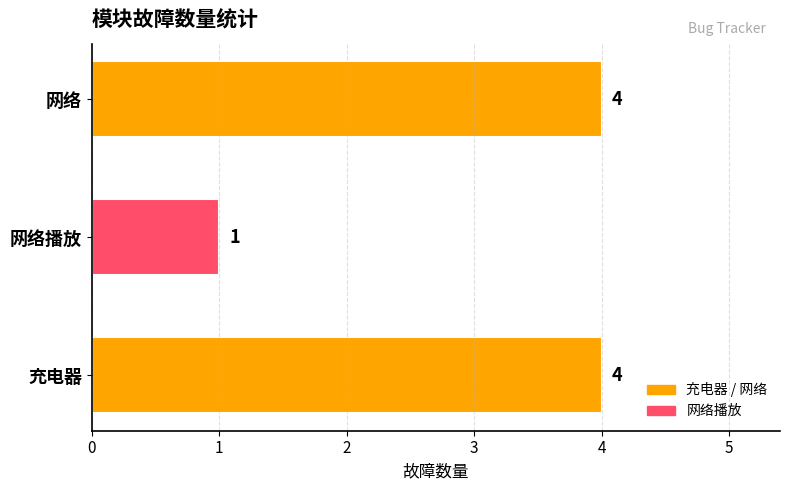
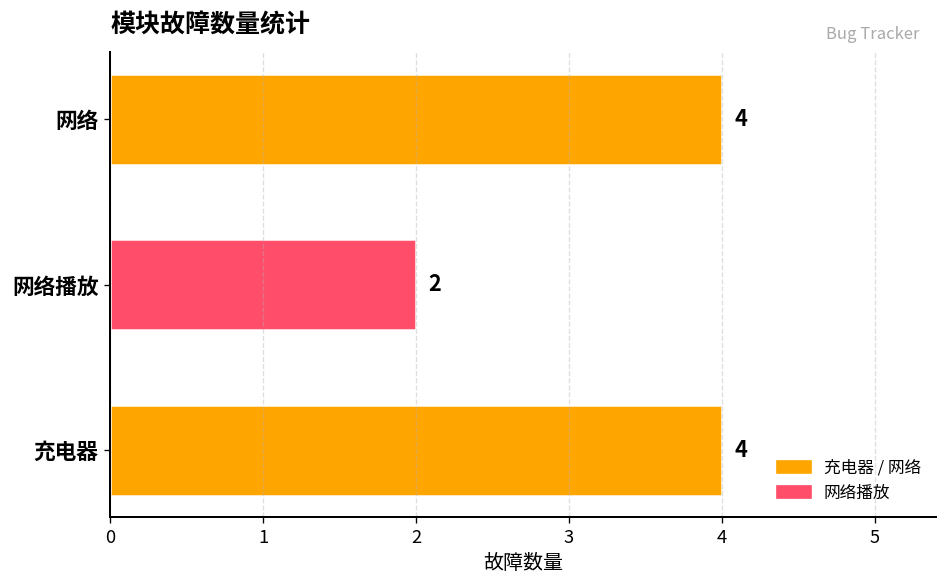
网络播放: 1 -> 2
